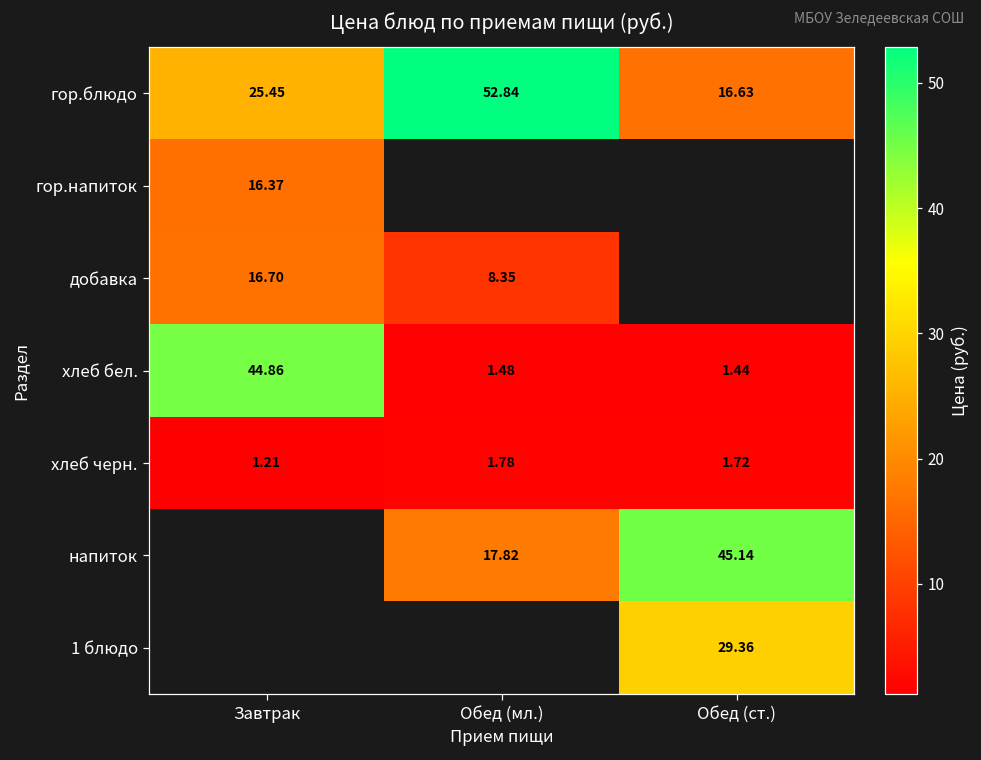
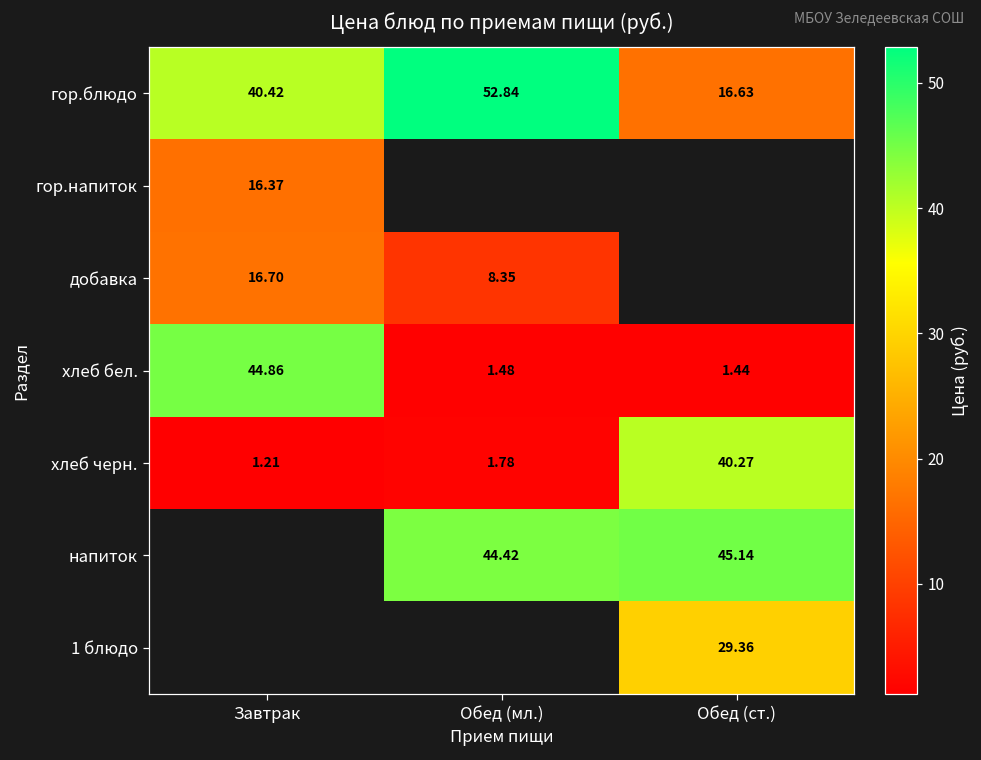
гор.блюдо, Завтрак: 25.45 -> 40.42
хлеб черн., Обед (ст.): 1.72 -> 40.27
напиток, Обед (мл.): 17.82 -> 44.42
